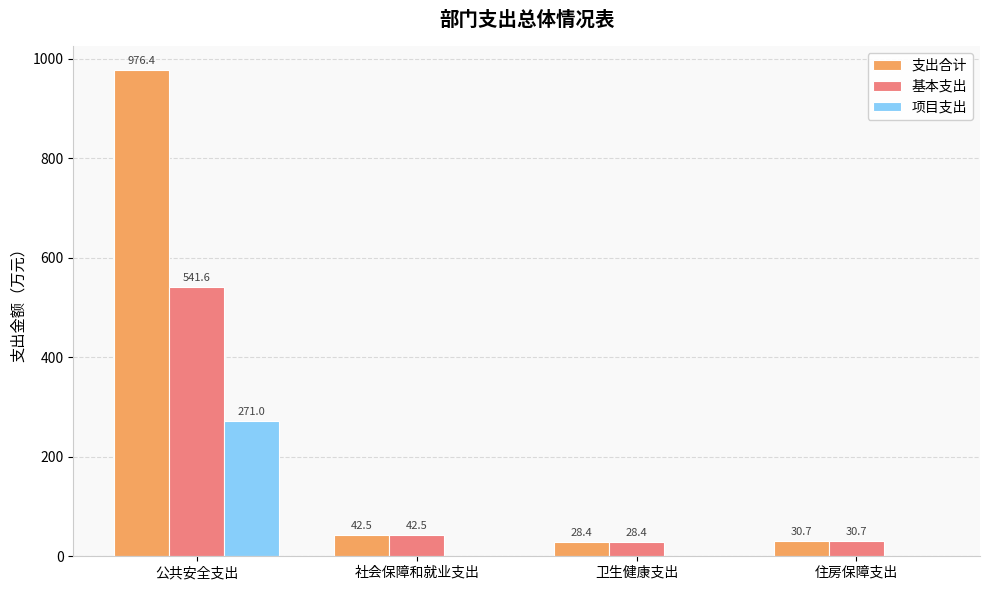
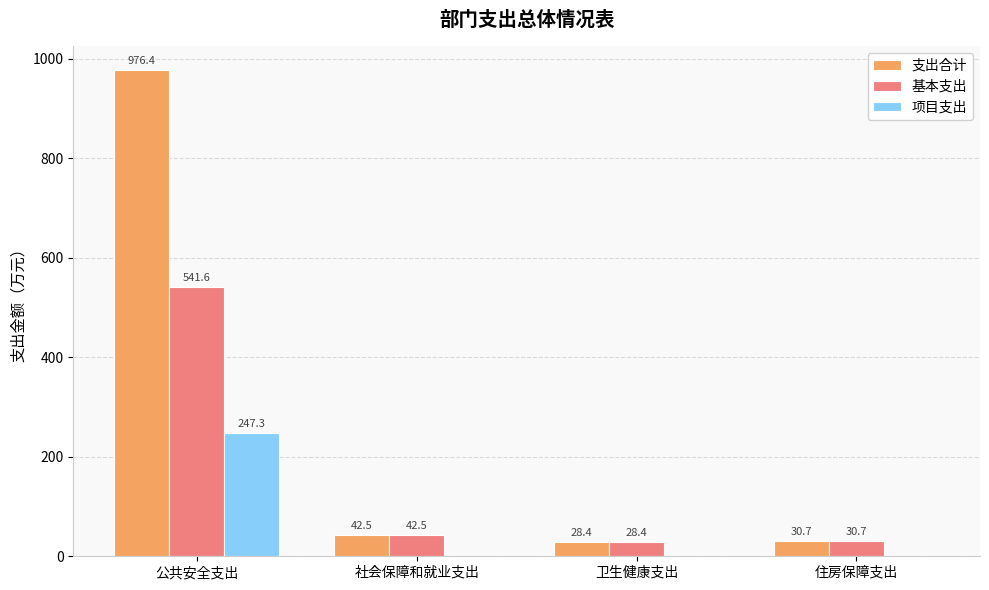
项目支出, 公共安全支出: 271.0 -> 247.3
